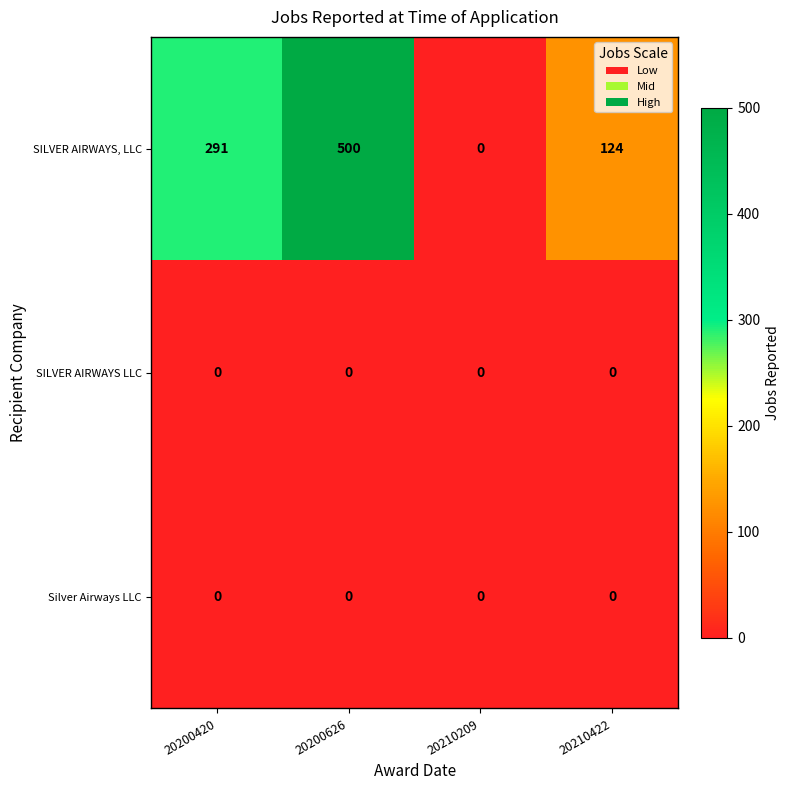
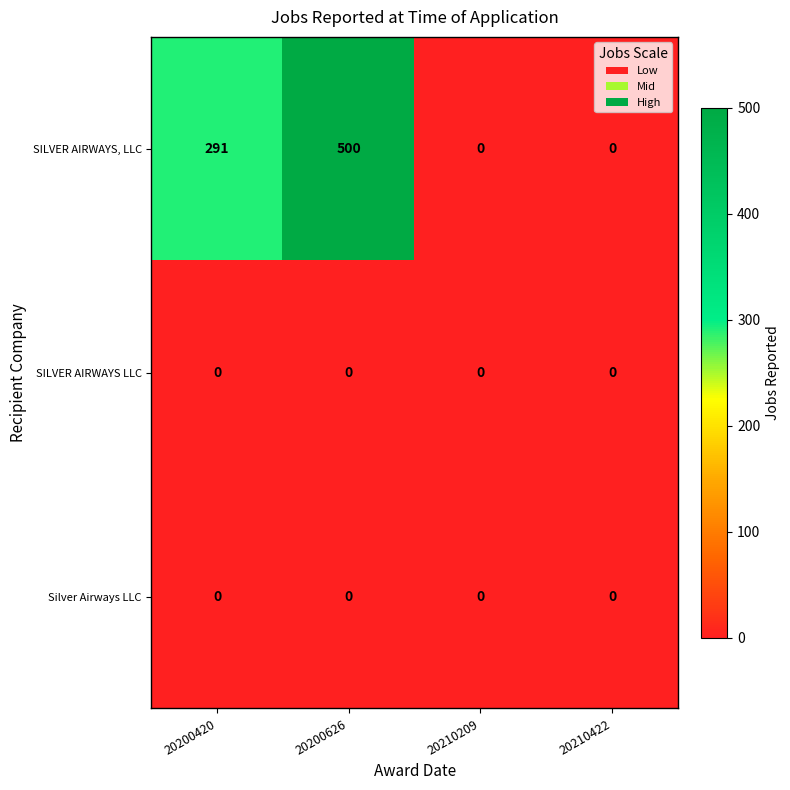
SILVER AIRWAYS, LLC, 20210422: 124 -> 0
